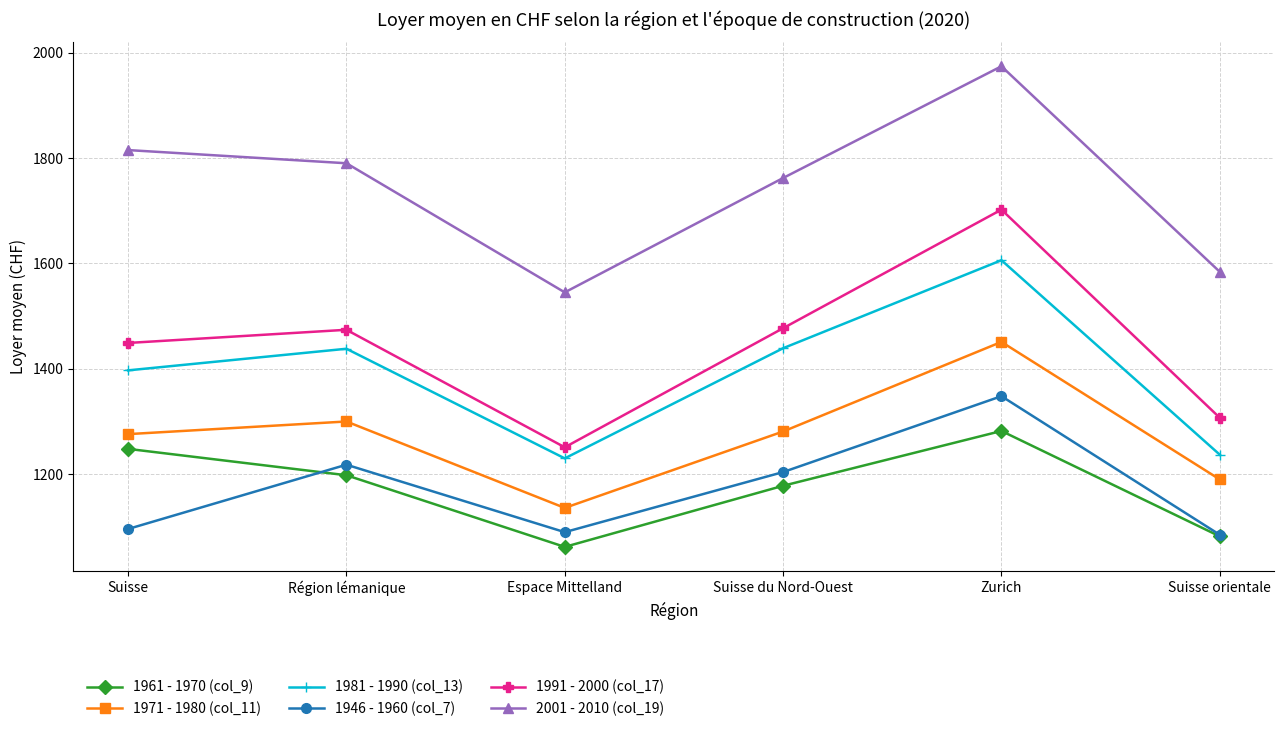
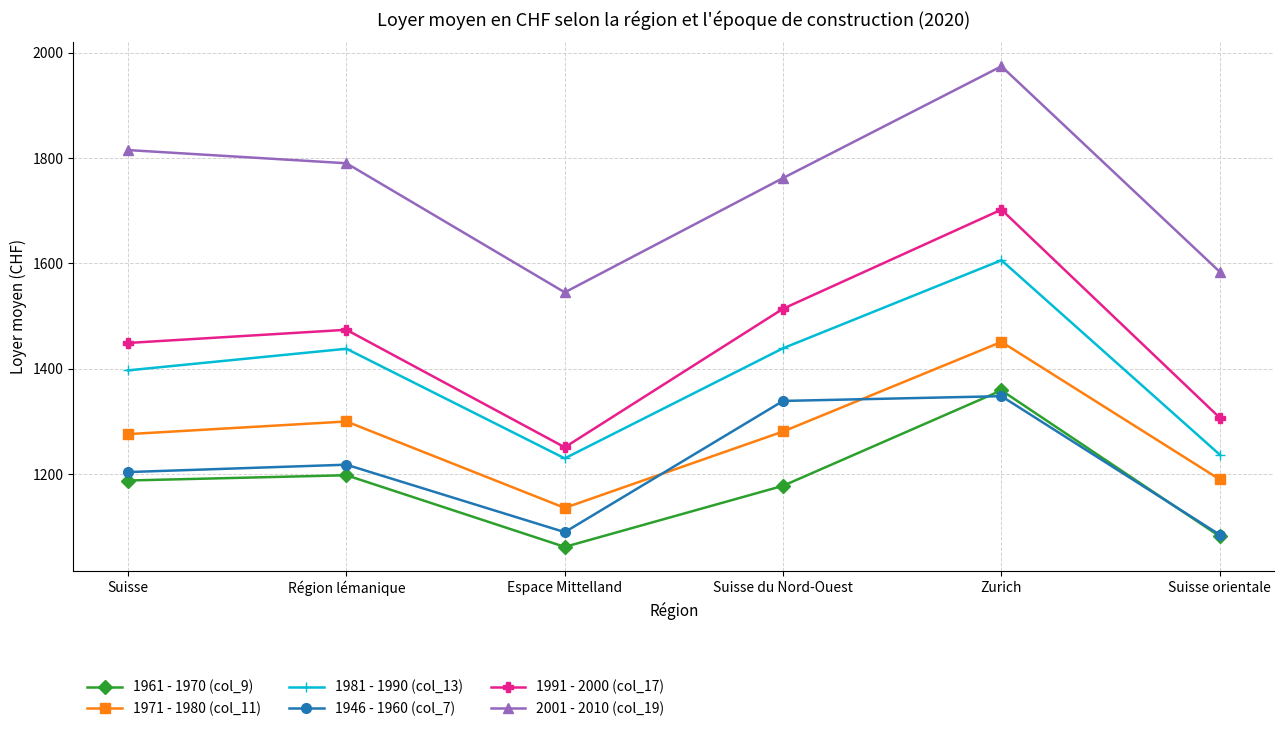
1961 - 1970 (col_9), Suisse: 1250 -> 1190
1946 - 1960 (col_7), Suisse: 1100 -> 1200
1946 - 1960 (col_7), Suisse du Nord-Ouest: 1200 -> 1340
1991 - 2000 (col_17), Suisse du Nord-Ouest: 1480 -> 1510
1961 - 1970 (col_9), Zurich: 1280 -> 1360
